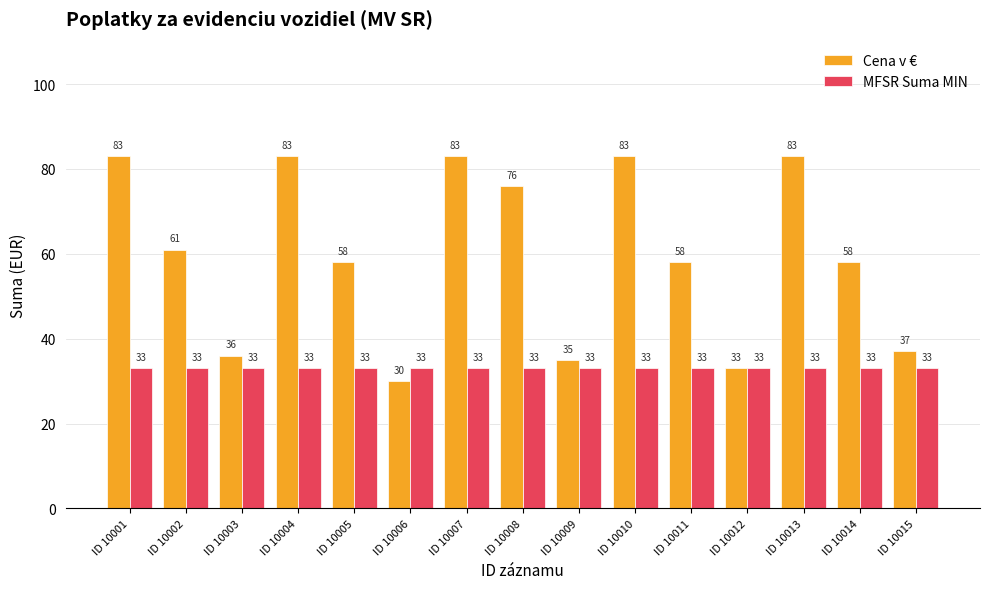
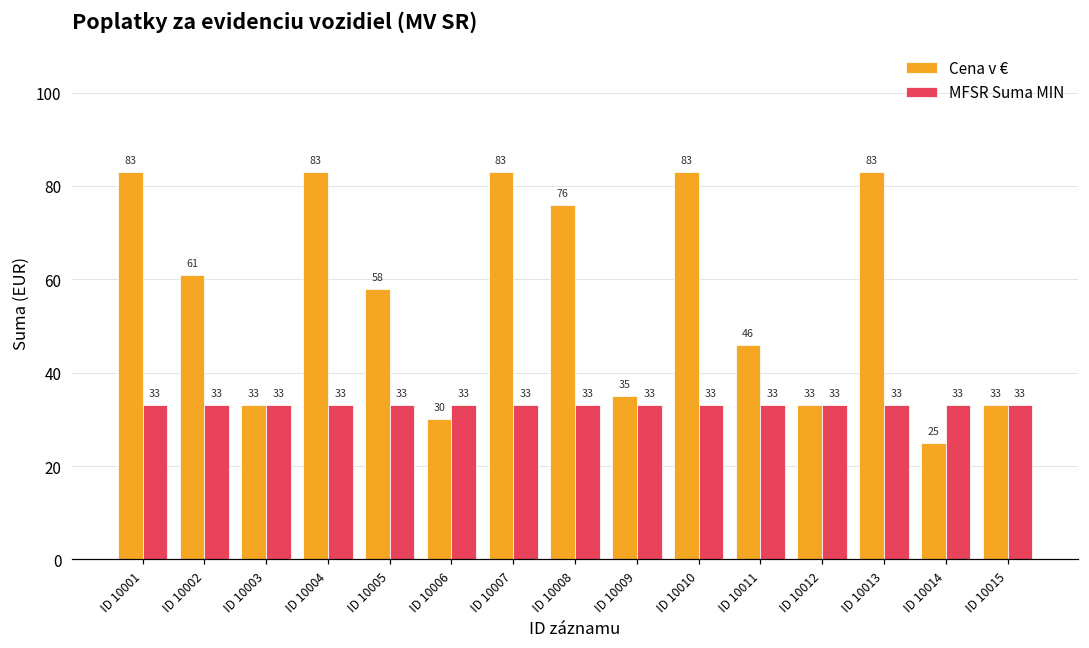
Cena v €, ID 10003: 36 -> 33
Cena v €, ID 10011: 58 -> 46
Cena v €, ID 10014: 58 -> 25
Cena v €, ID 10015: 37 -> 33
